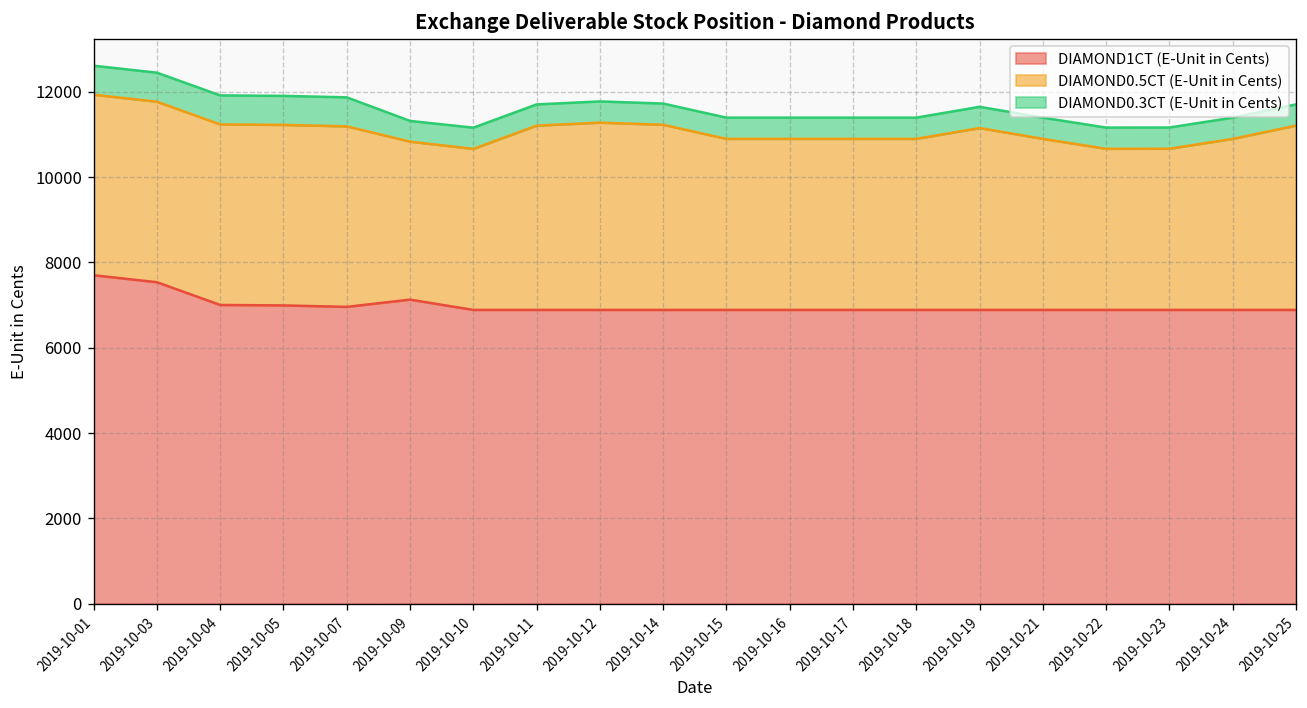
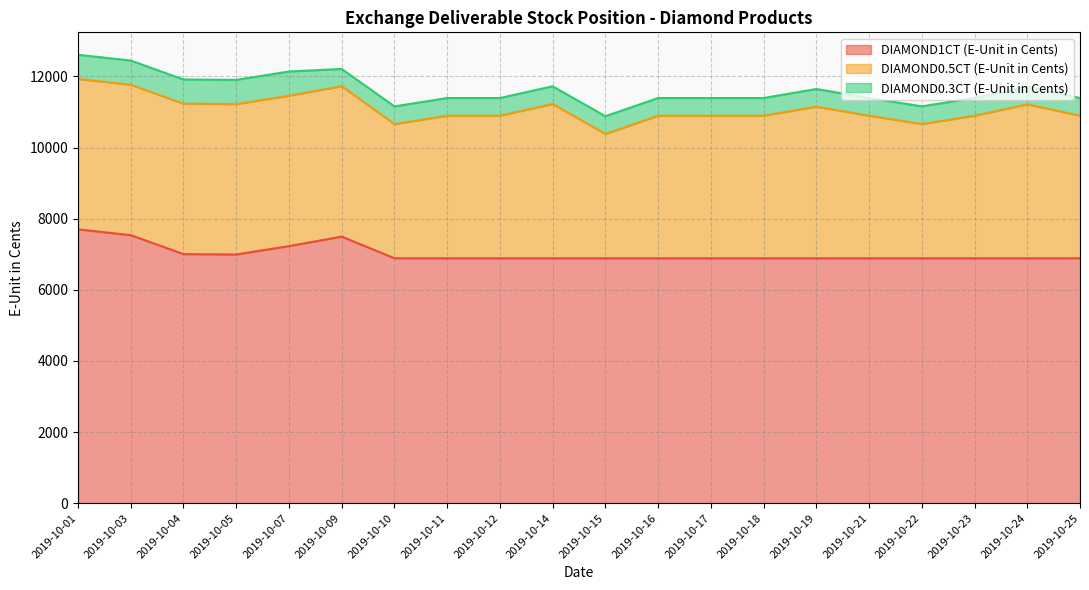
DIAMOND1CT (E-Unit in Cents), 2019-10-07: 7000 -> 7200
DIAMOND1CT (E-Unit in Cents), 2019-10-09: 7100 -> 7500
DIAMOND0.5CT (E-Unit in Cents), 2019-10-09: 3700 -> 4200
DIAMOND0.5CT (E-Unit in Cents), 2019-10-11: 4300 -> 4000
DIAMOND0.5CT (E-Unit in Cents), 2019-10-12: 4400 -> 4000
DIAMOND0.5CT (E-Unit in Cents), 2019-10-15: 4000 -> 3500
DIAMOND0.5CT (E-Unit in Cents), 2019-10-23: 3800 -> 4000
DIAMOND0.5CT (E-Unit in Cents), 2019-10-24: 4000 -> 4300
DIAMOND0.5CT (E-Unit in Cents), 2019-10-25: 4300 -> 4000
